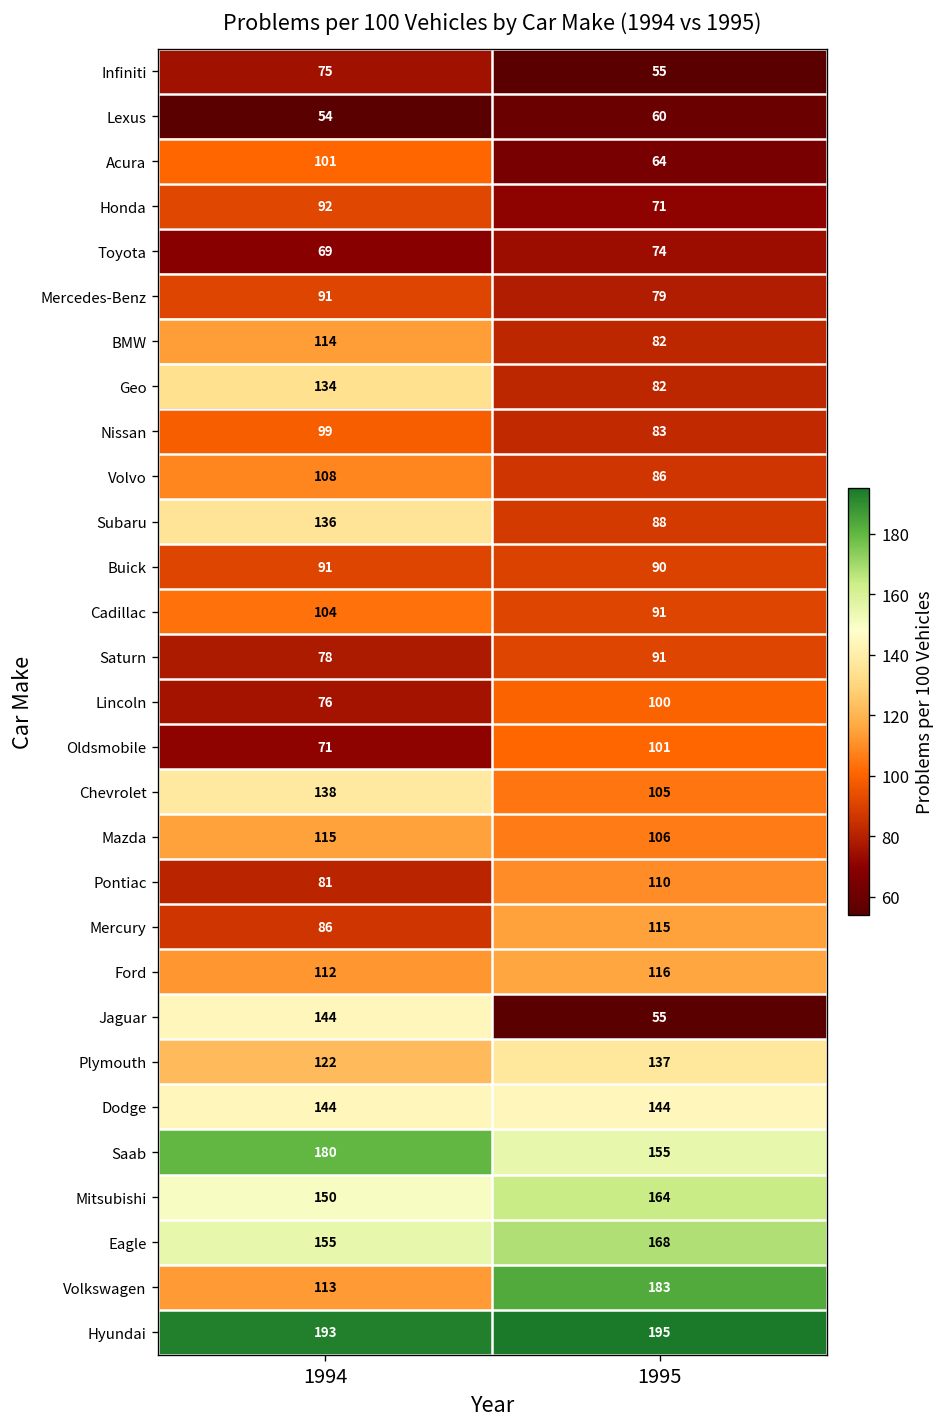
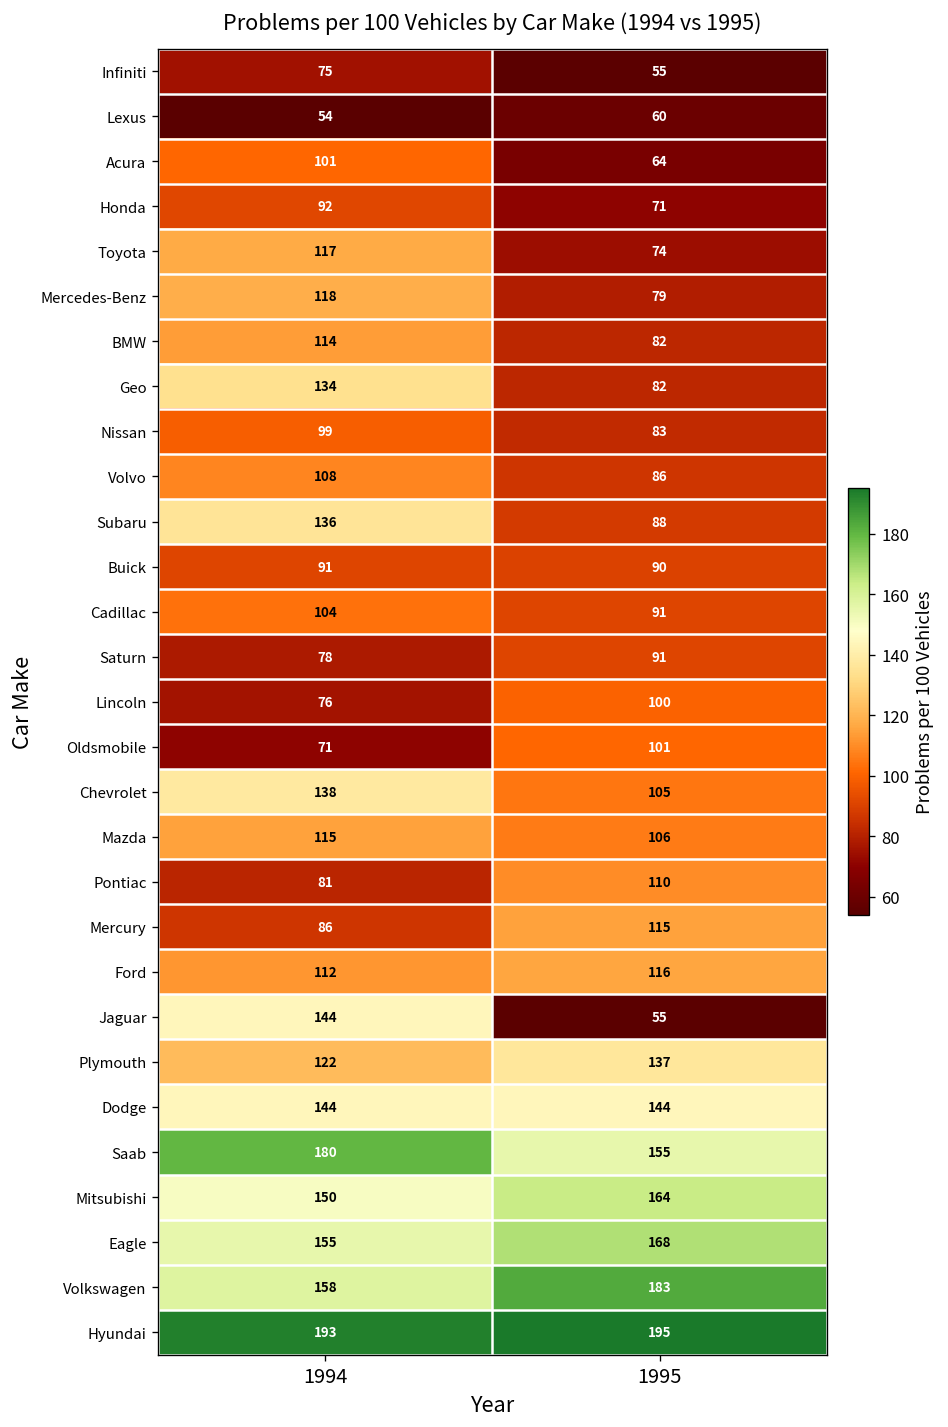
Toyota, 1994: 69 -> 117
Mercedes-Benz, 1994: 91 -> 118
Volkswagen, 1994: 113 -> 158
